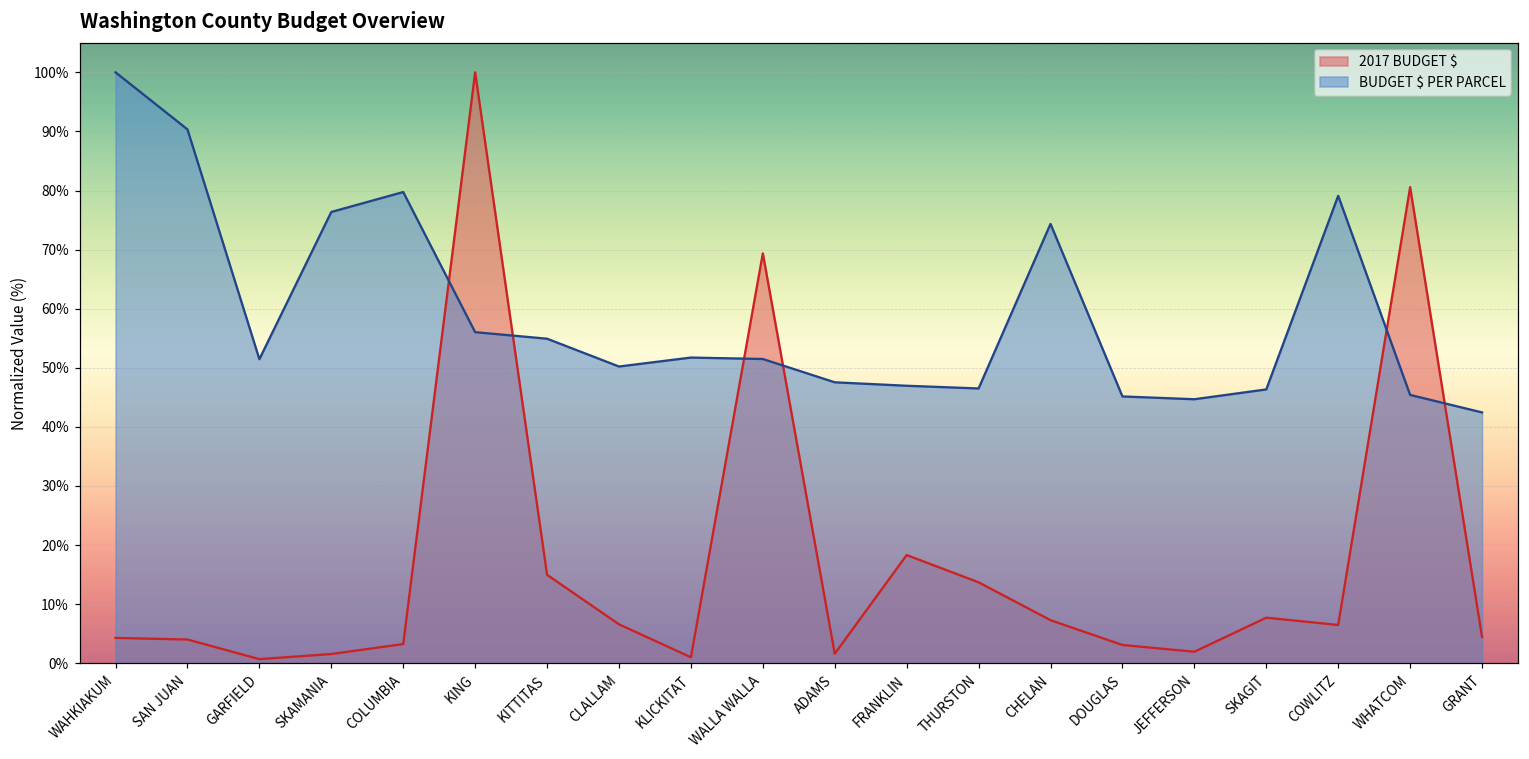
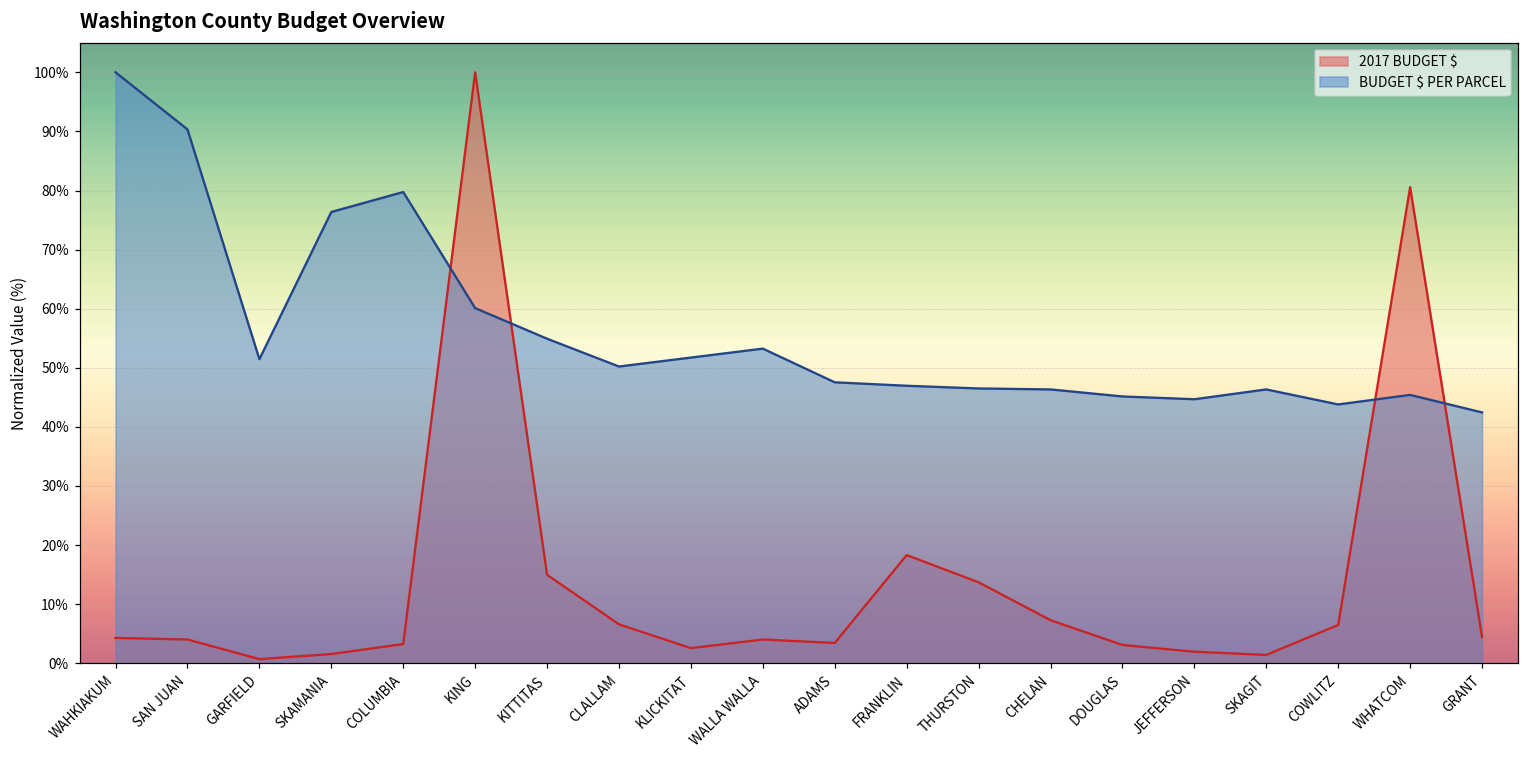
BUDGET $ PER PARCEL, KING: 56% -> 60%
2017 BUDGET $, KLICKITAT: 1% -> 3%
2017 BUDGET $, WALLA WALLA: 69% -> 4%
BUDGET $ PER PARCEL, WALLA WALLA: 51% -> 53%
2017 BUDGET $, ADAMS: 2% -> 3%
BUDGET $ PER PARCEL, CHELAN: 74% -> 46%
2017 BUDGET $, SKAGIT: 8% -> 1%
BUDGET $ PER PARCEL, COWLITZ: 79% -> 44%
